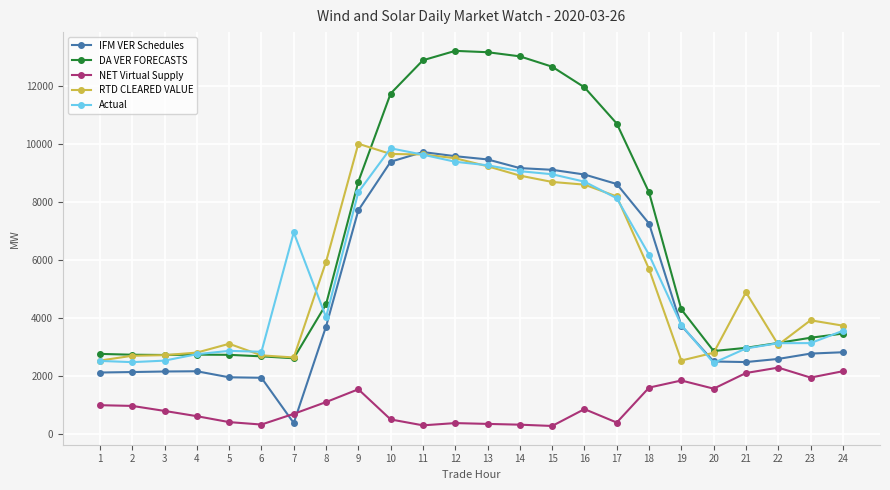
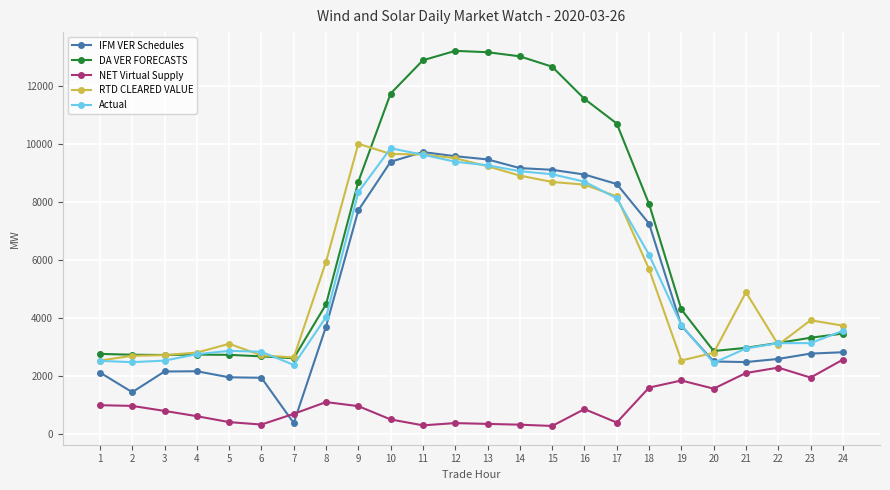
IFM VER Schedules, 2: 2100 -> 1400
Actual, 7: 6900 -> 2400
NET Virtual Supply, 9: 1500 -> 900
DA VER FORECASTS, 16: 12000 -> 11600
DA VER FORECASTS, 18: 8300 -> 7900
NET Virtual Supply, 24: 2200 -> 2600
